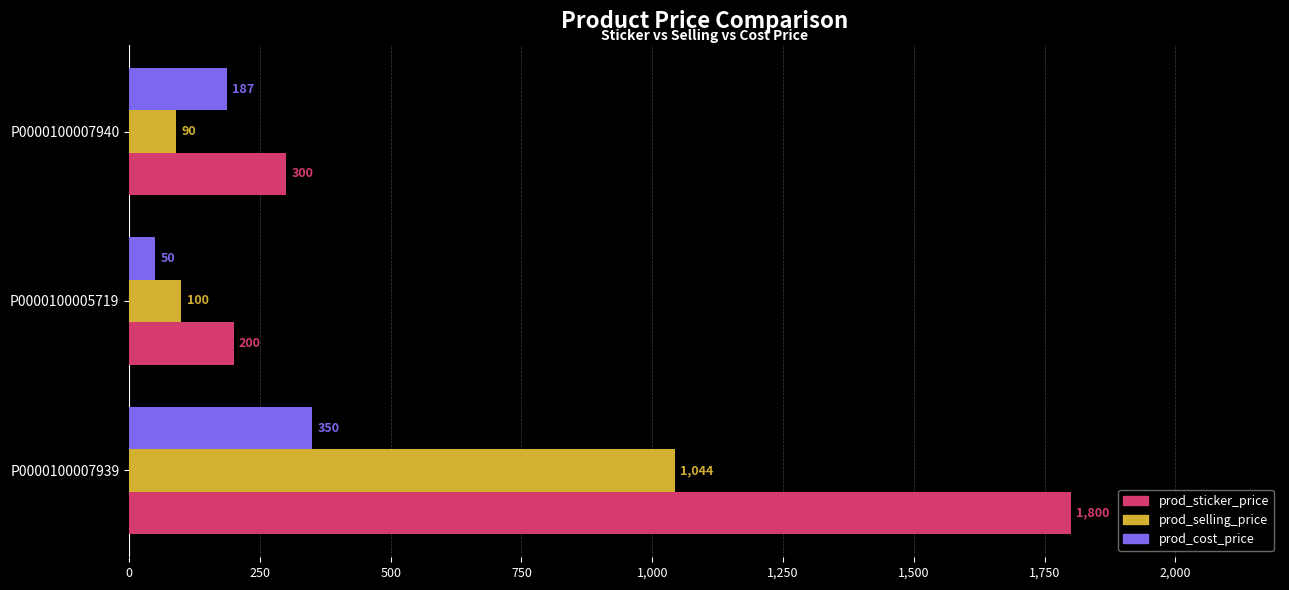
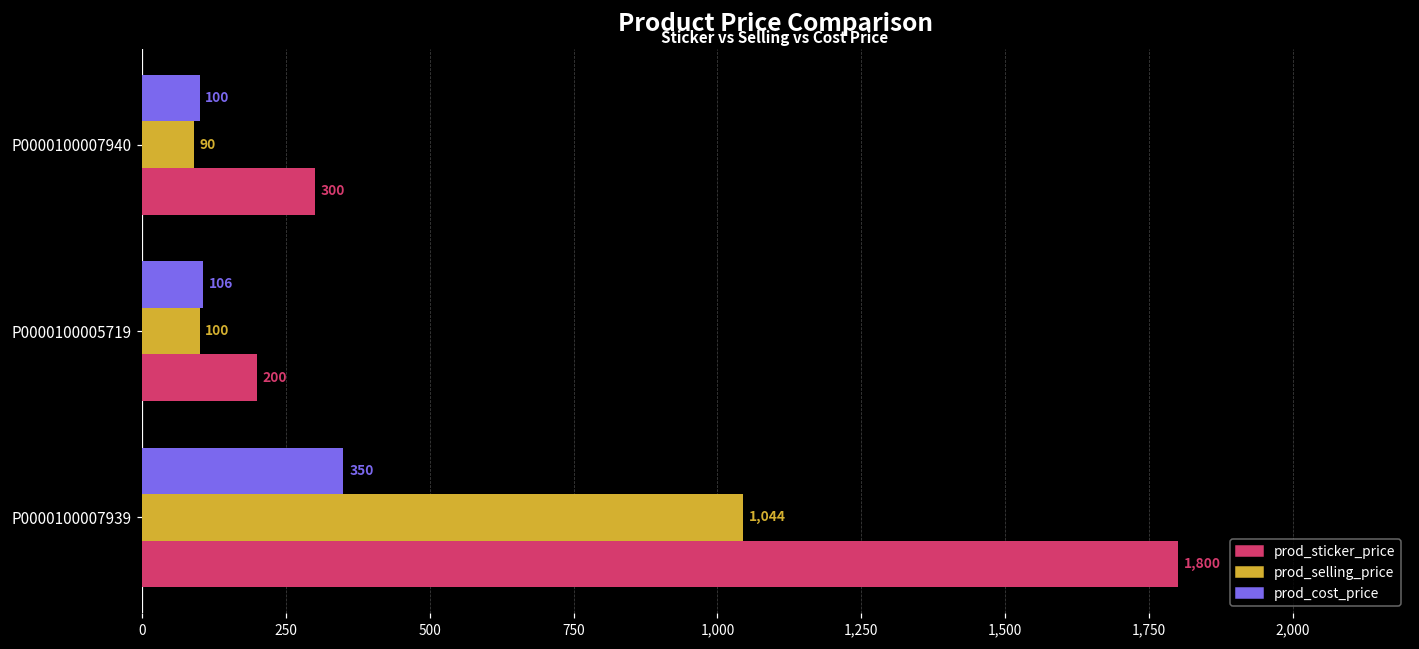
prod_cost_price, P0000100007940: 187 -> 100
prod_cost_price, P0000100005719: 50 -> 106
